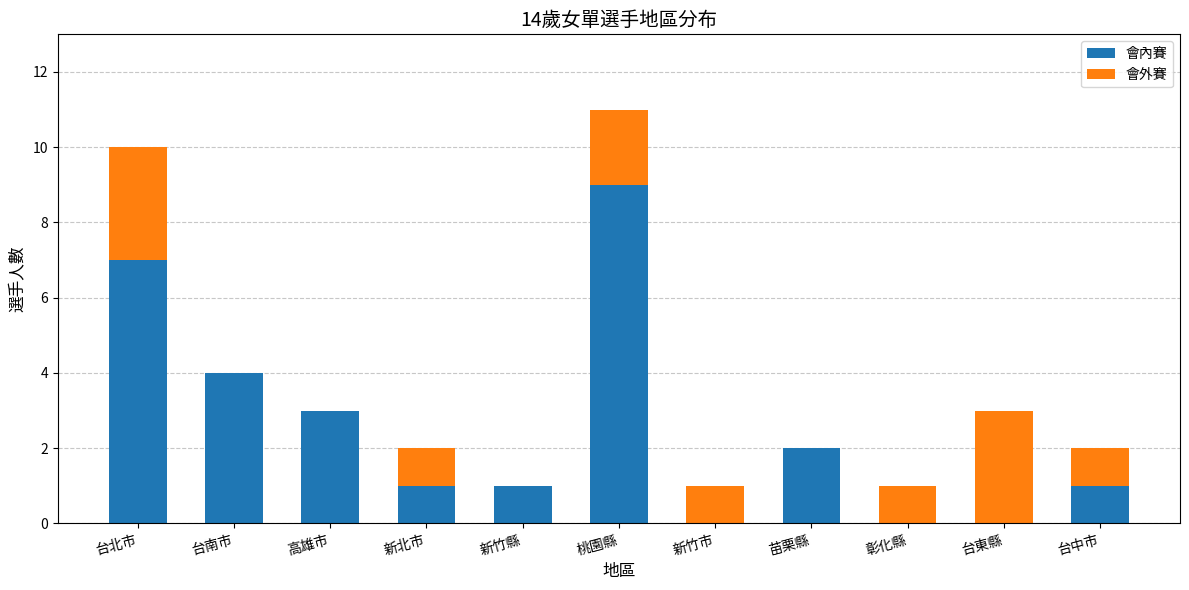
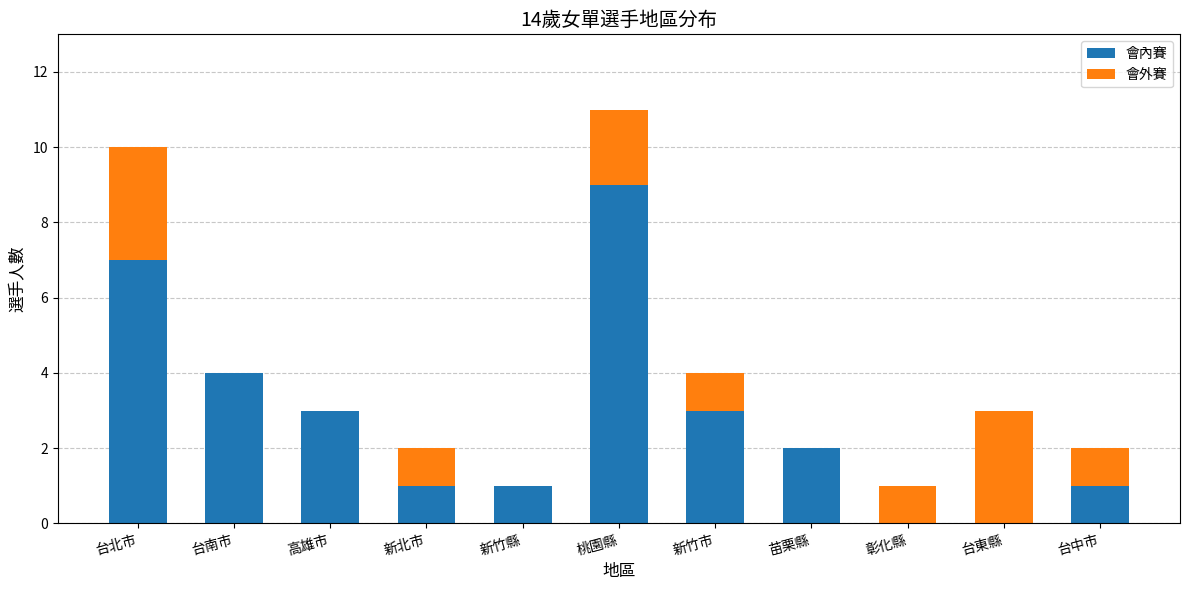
會內賽, 新竹市: 0 -> 3
